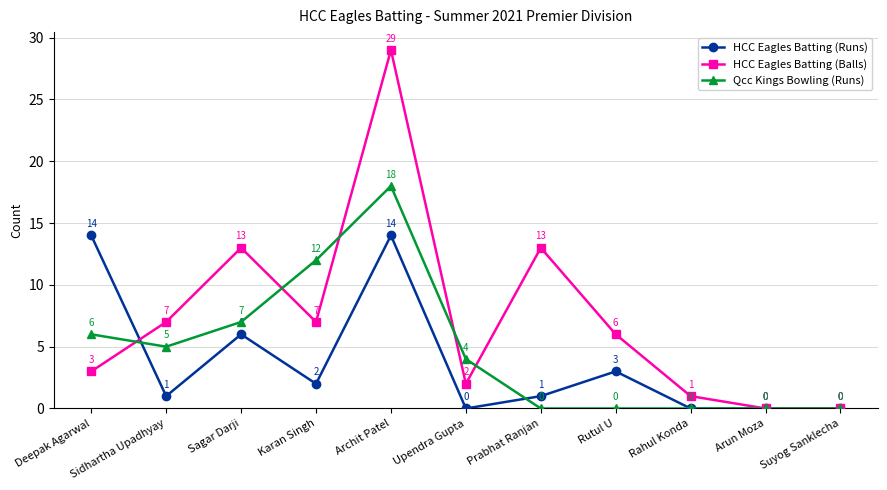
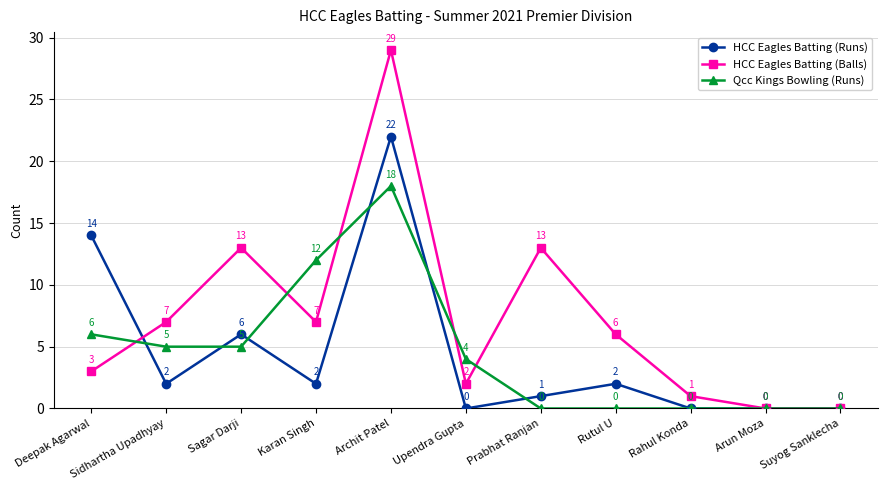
HCC Eagles Batting (Runs), Sidhartha Upadhyay: 1 -> 2
Qcc Kings Bowling (Runs), Sagar Darji: 7 -> 5
HCC Eagles Batting (Runs), Archit Patel: 14 -> 22
HCC Eagles Batting (Runs), Rutul U: 3 -> 2
